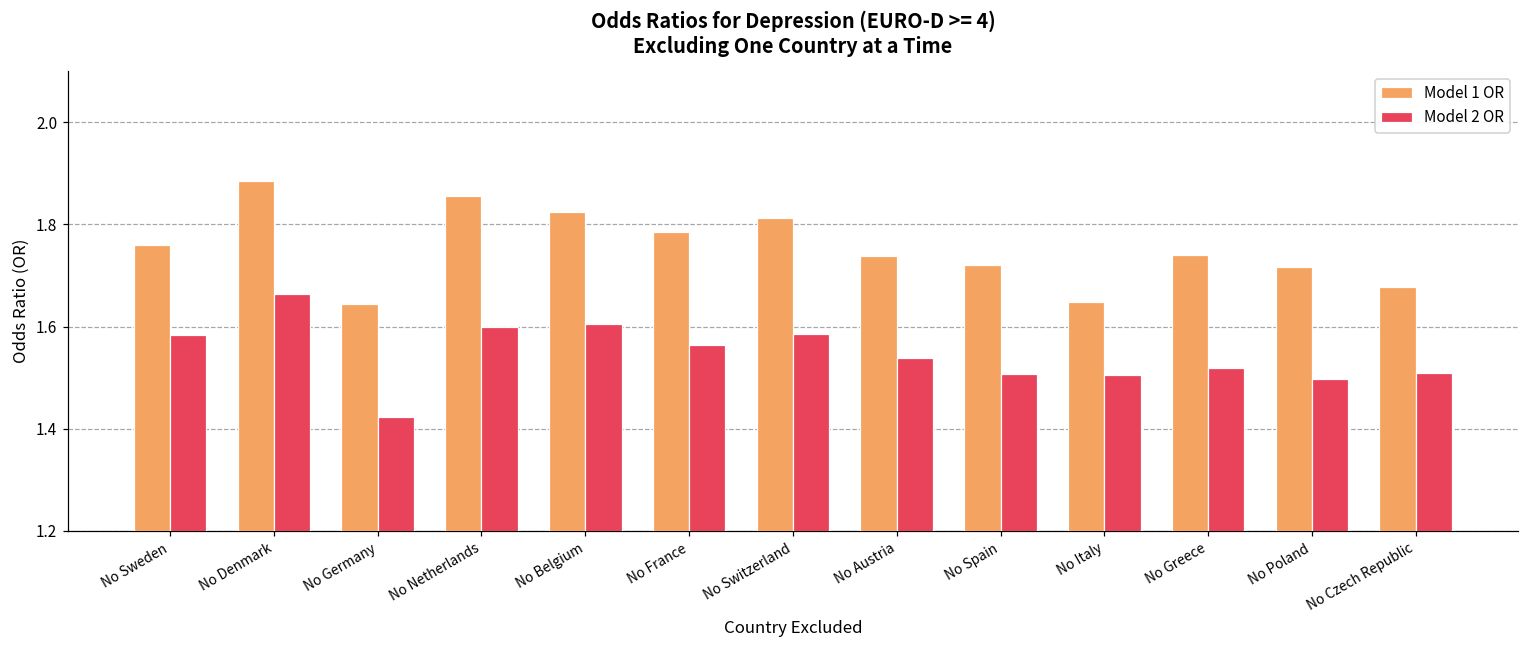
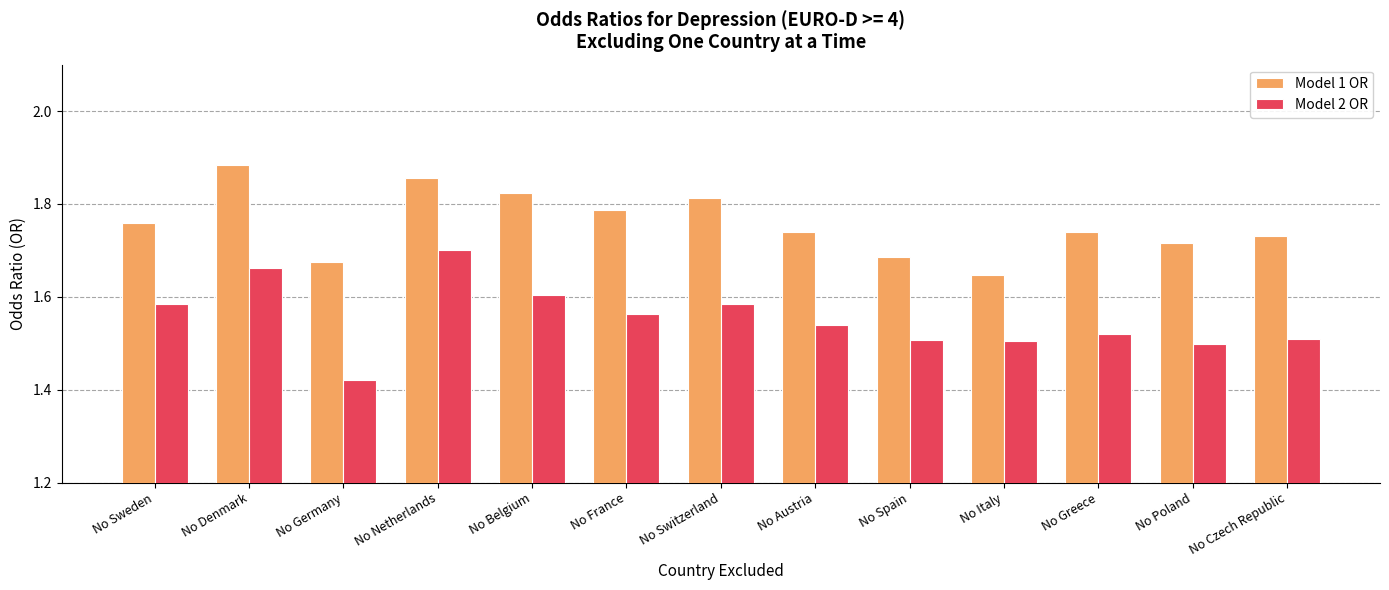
Model 1 OR, No Germany: 1.65 -> 1.68
Model 2 OR, No Netherlands: 1.6 -> 1.7
Model 1 OR, No Spain: 1.72 -> 1.69
Model 1 OR, No Czech Republic: 1.68 -> 1.73
